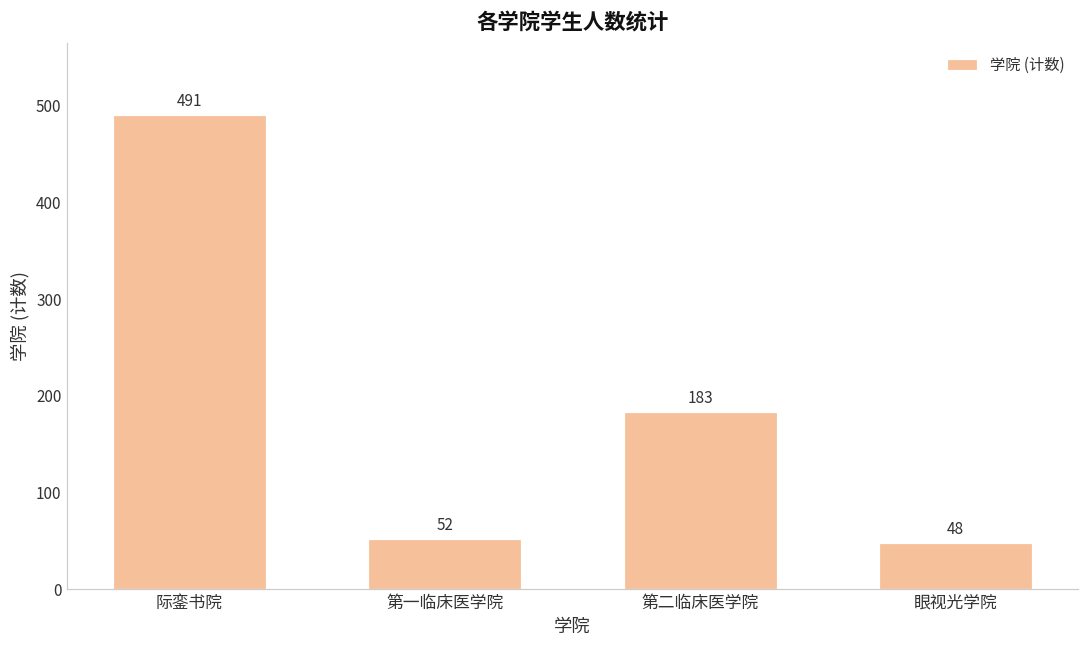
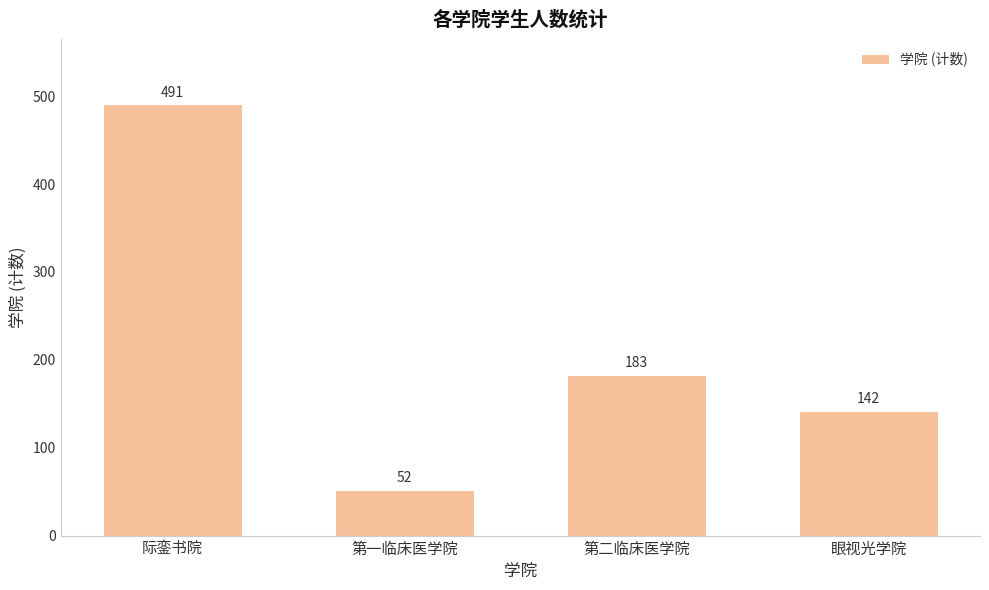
眼视光学院: 48 -> 142
